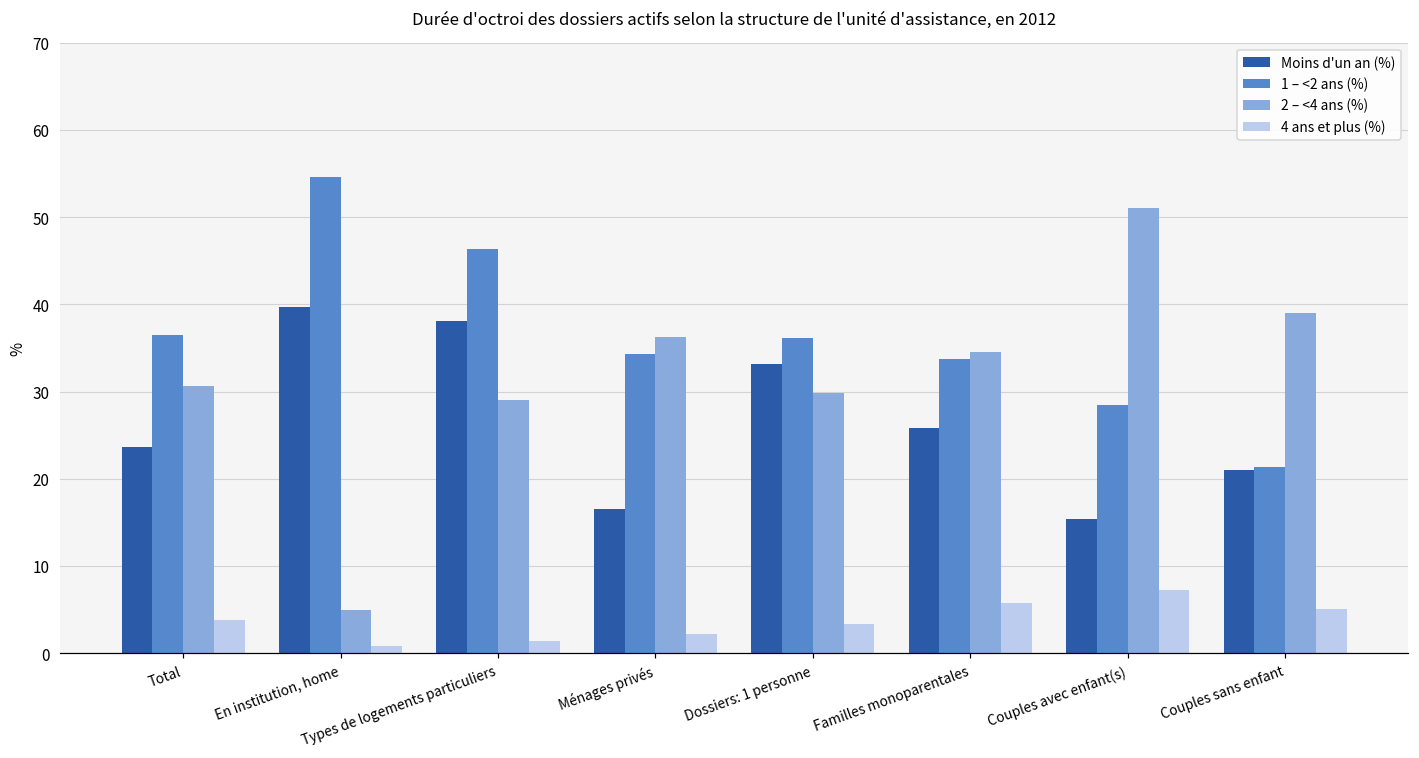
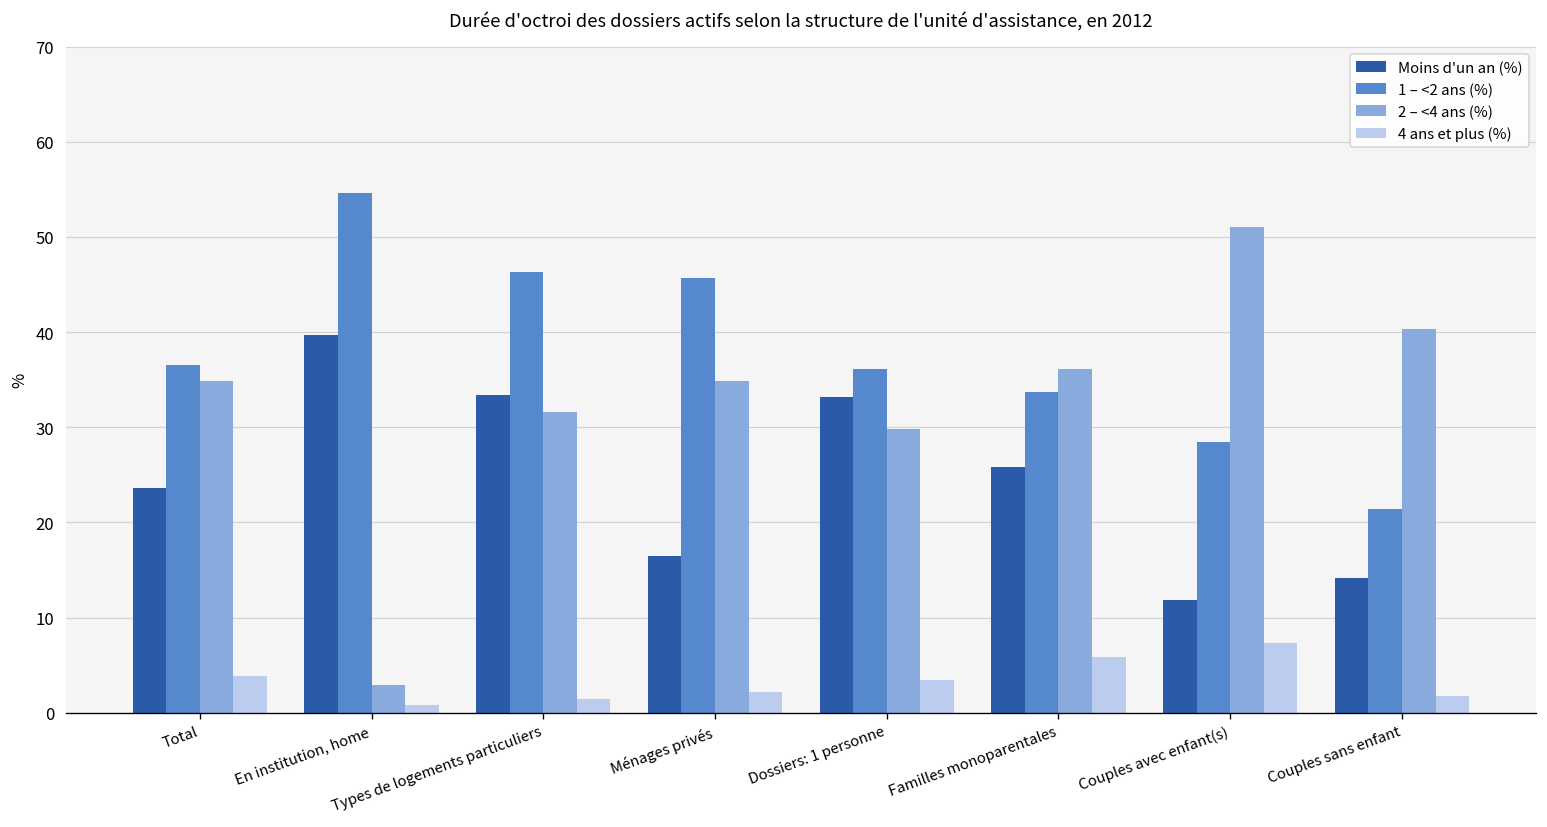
2 – <4 ans (%), Total: 31 -> 35
2 – <4 ans (%), En institution, home: 5 -> 3
Moins d'un an (%), Types de logements particuliers: 38 -> 33
2 – <4 ans (%), Types de logements particuliers: 29 -> 32
1 – <2 ans (%), Ménages privés: 34 -> 46
2 – <4 ans (%), Ménages privés: 36 -> 35
2 – <4 ans (%), Familles monoparentales: 35 -> 36
Moins d'un an (%), Couples avec enfant(s): 15 -> 12
Moins d'un an (%), Couples sans enfant: 21 -> 14
2 – <4 ans (%), Couples sans enfant: 39 -> 40
4 ans et plus (%), Couples sans enfant: 5 -> 2
